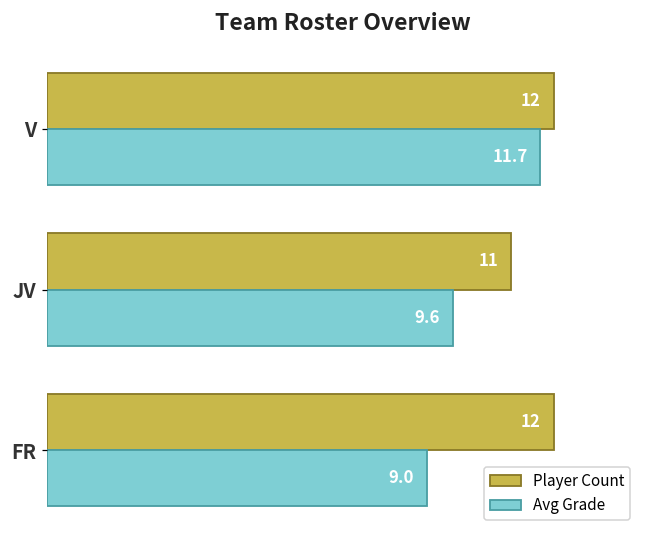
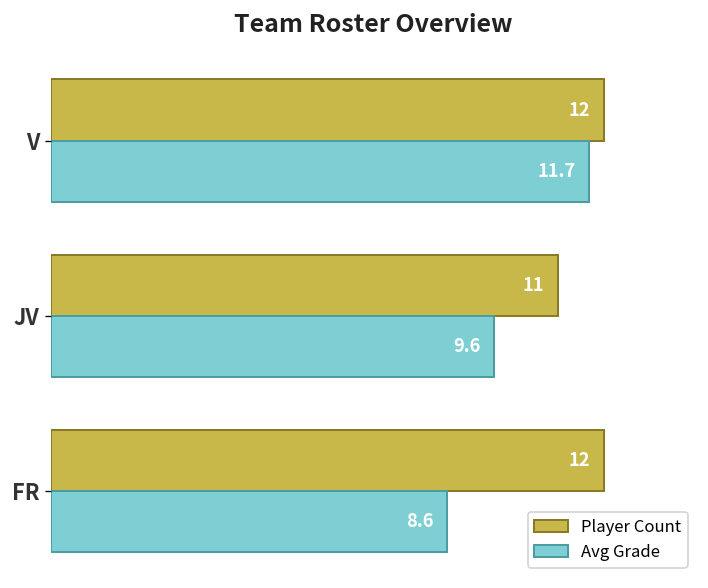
Avg Grade, FR: 9.0 -> 8.6
